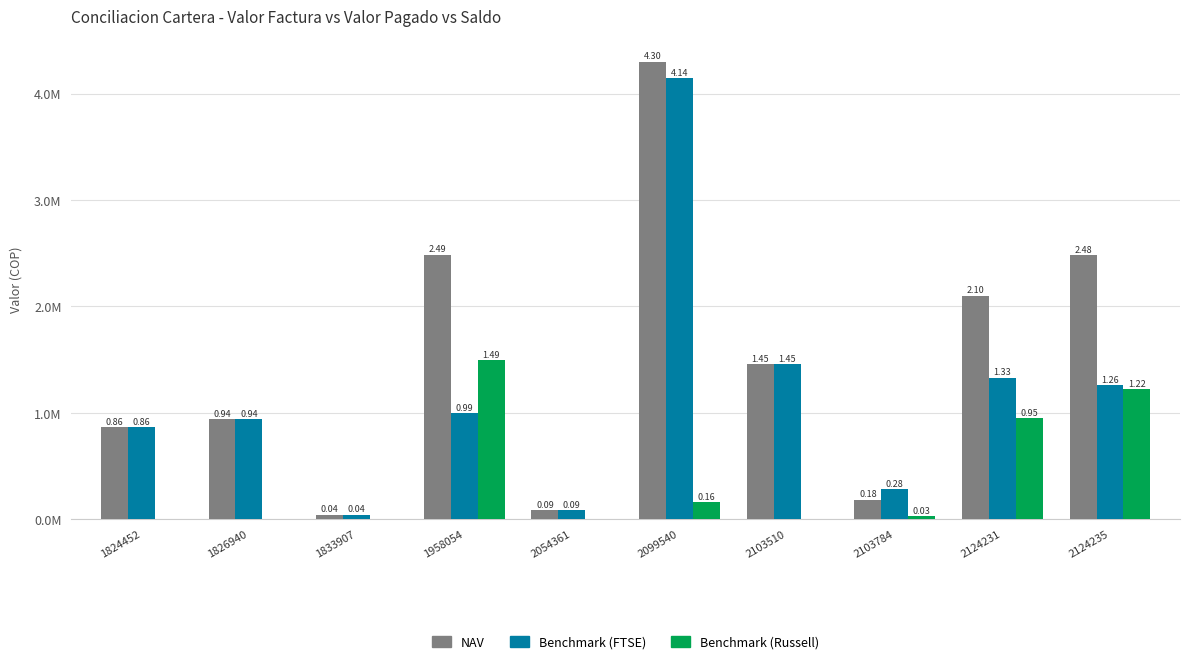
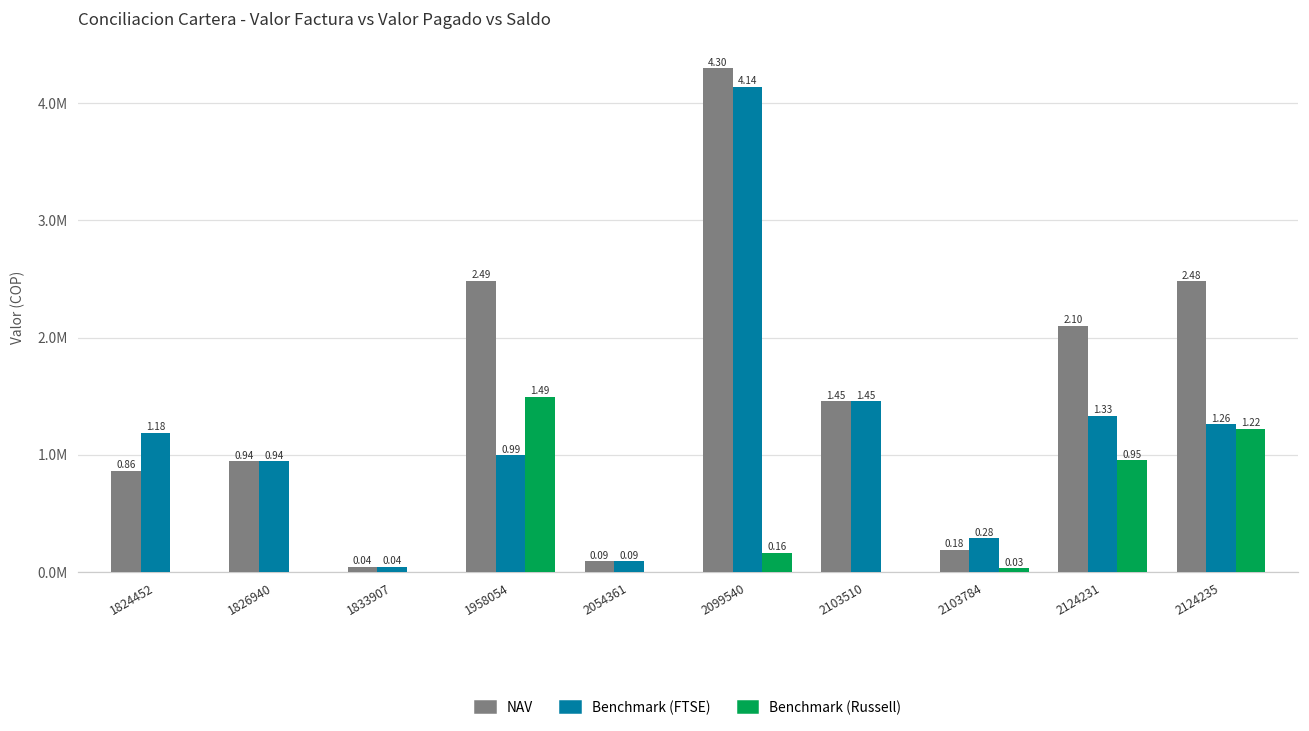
Benchmark (FTSE), 1824452: 0.86 -> 1.18
